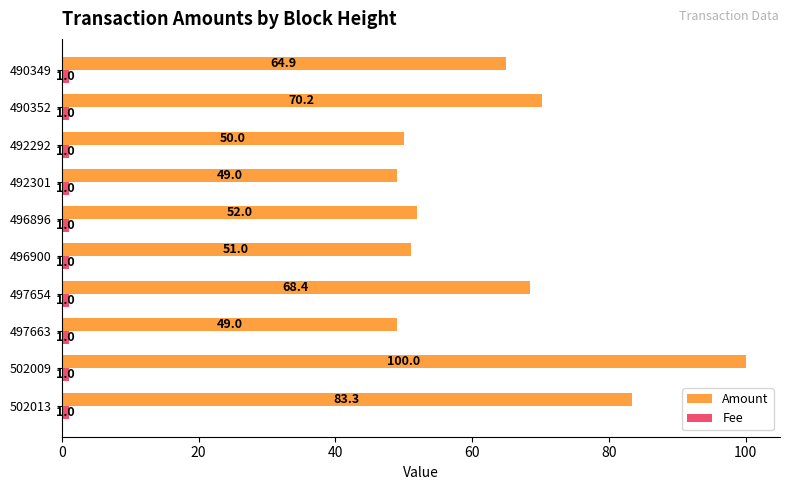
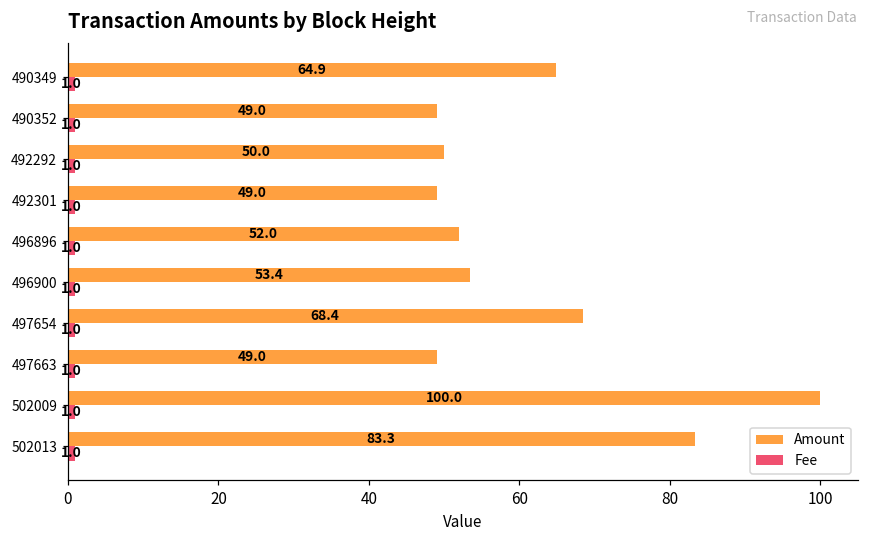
Amount, 490352: 70.2 -> 49.0
Amount, 496900: 51.0 -> 53.4
